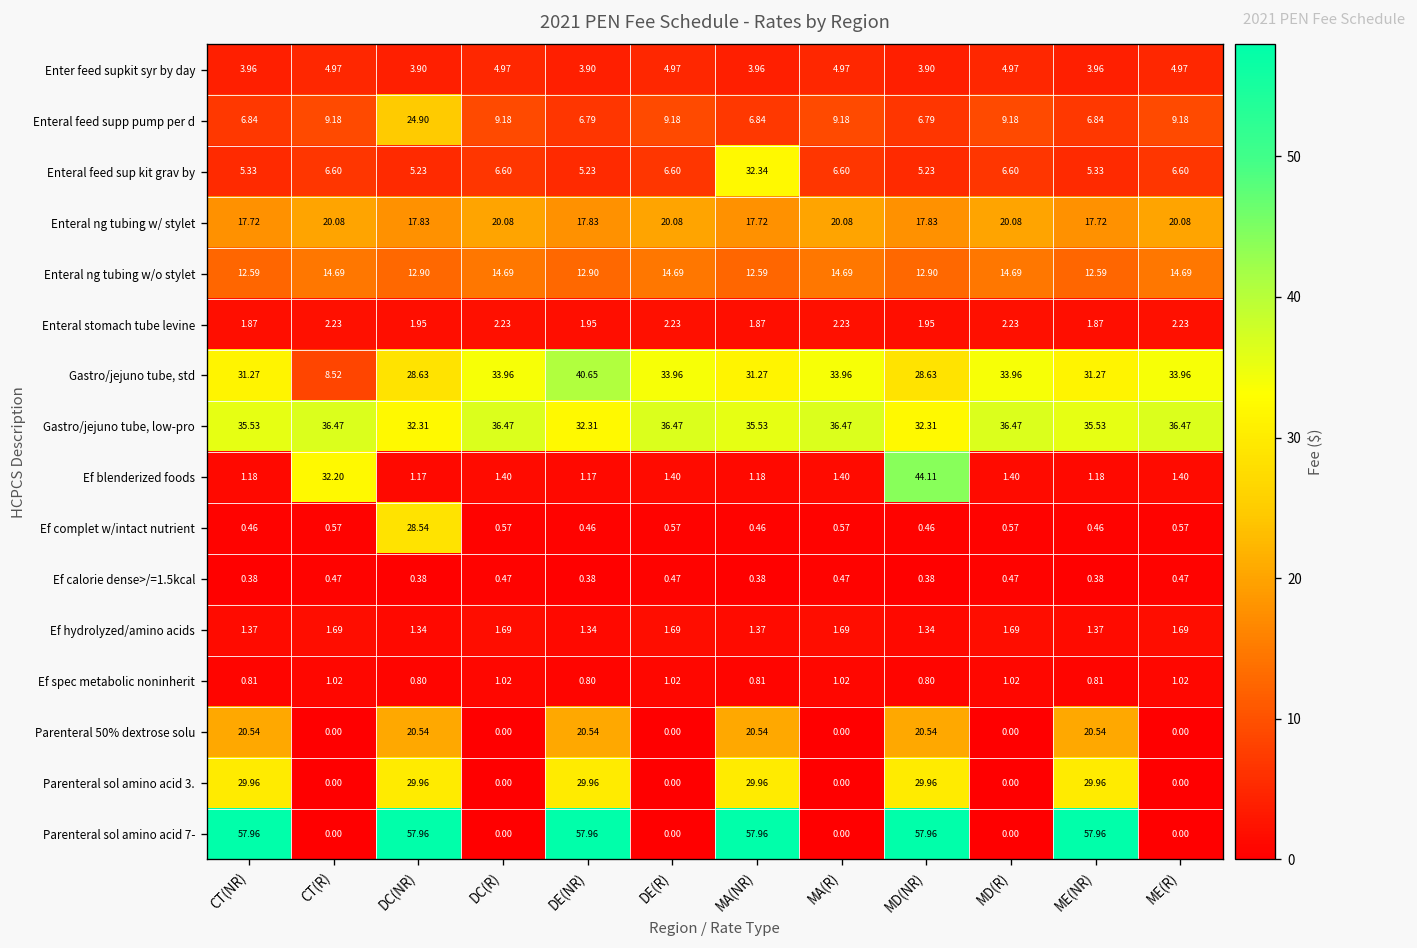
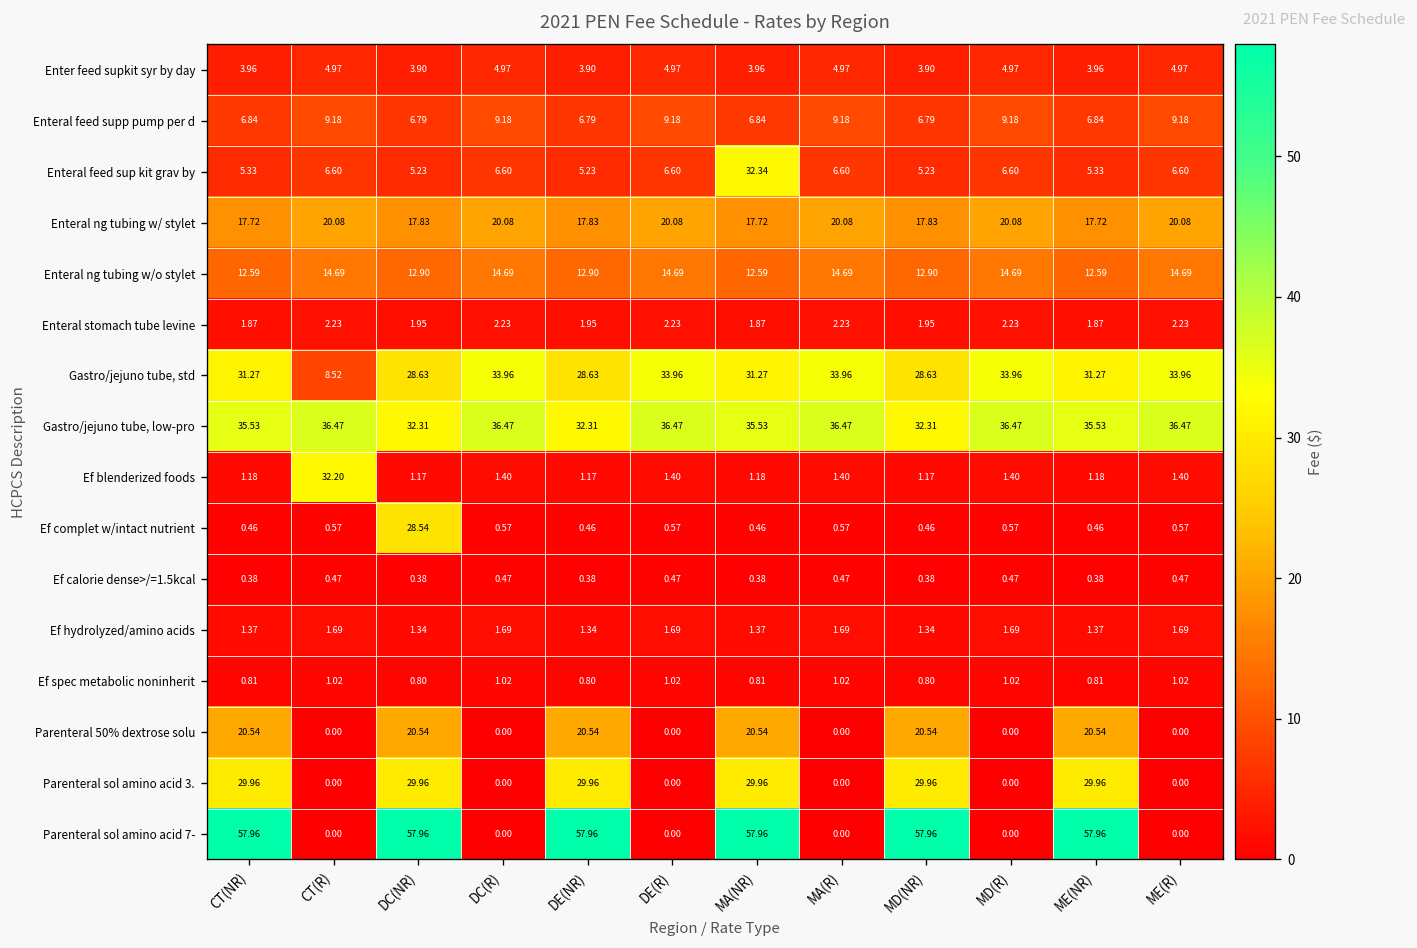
Enteral feed supp pump per d, DC(NR): 24.90 -> 6.79
Gastro/jejuno tube, std, DE(NR): 40.65 -> 28.63
Ef blenderized foods, MD(NR): 44.11 -> 1.17
